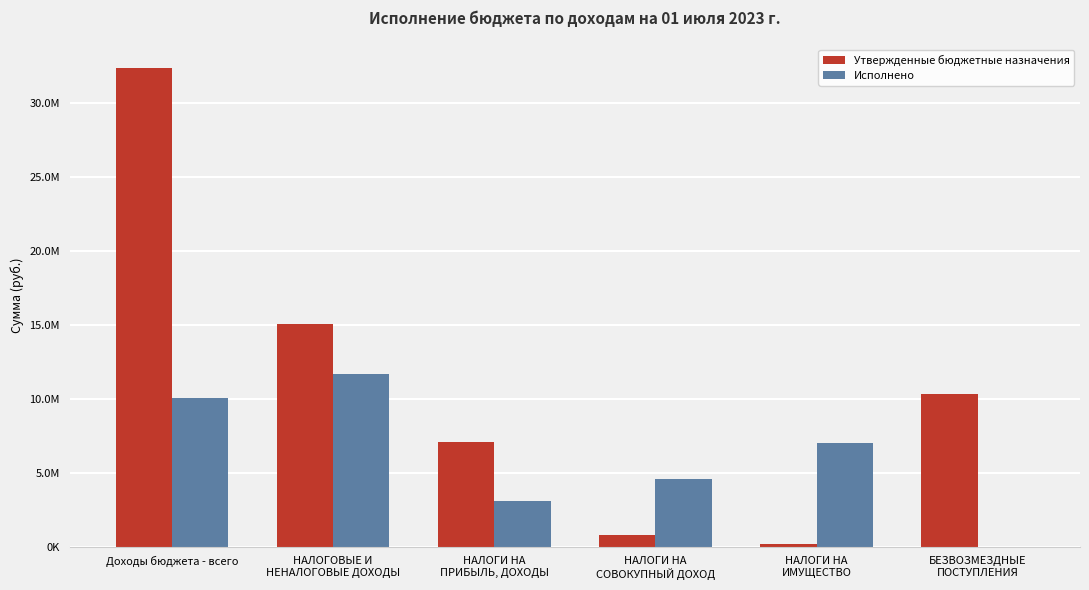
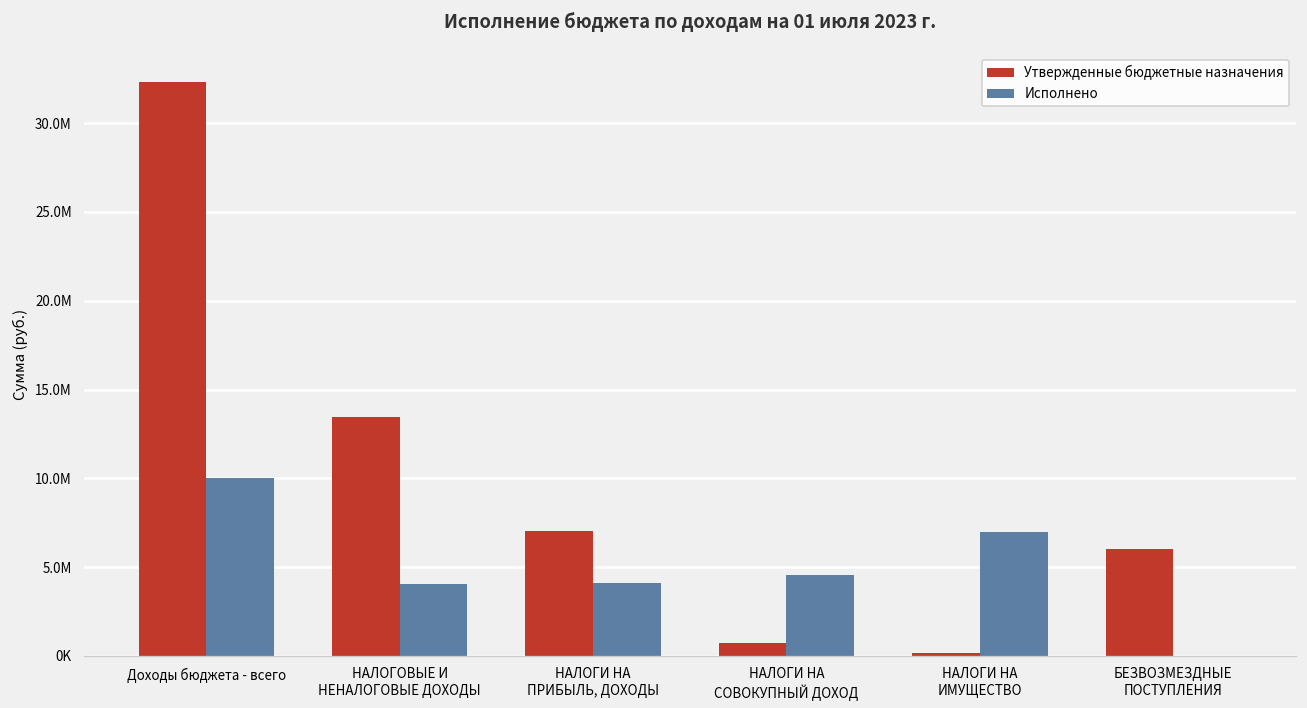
Утвержденные бюджетные назначения, НАЛОГОВЫЕ И НЕНАЛОГОВЫЕ ДОХОДЫ: 15000000 -> 13500000
Исполнено, НАЛОГОВЫЕ И НЕНАЛОГОВЫЕ ДОХОДЫ: 11600000 -> 4000000
Исполнено, НАЛОГИ НА ПРИБЫЛЬ, ДОХОДЫ: 3100000 -> 4100000
Утвержденные бюджетные назначения, БЕЗВОЗМЕЗДНЫЕ ПОСТУПЛЕНИЯ: 10300000 -> 6000000
